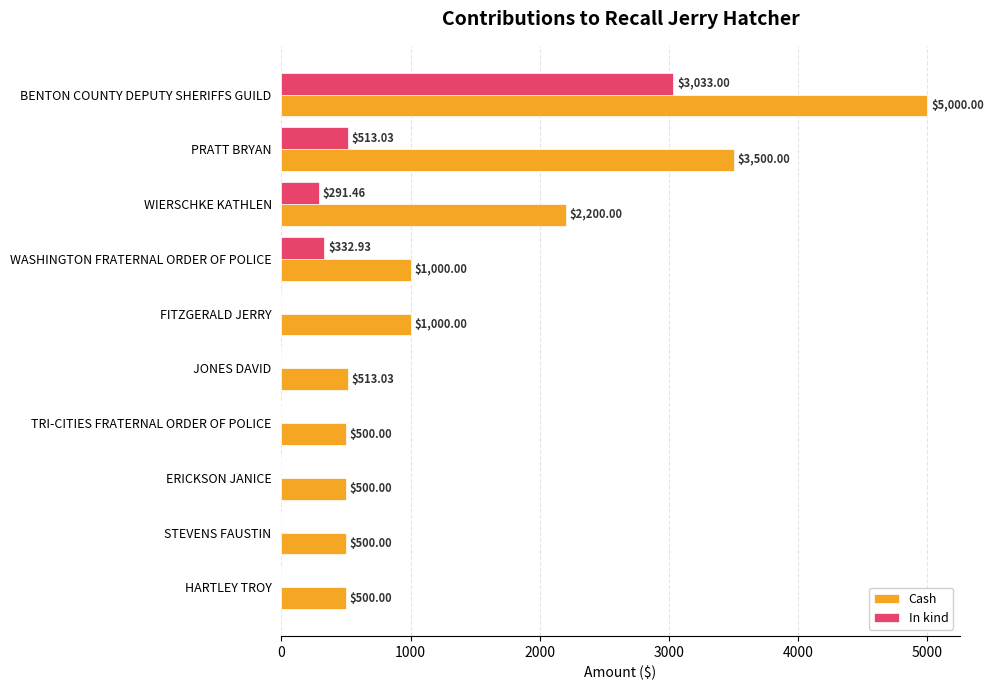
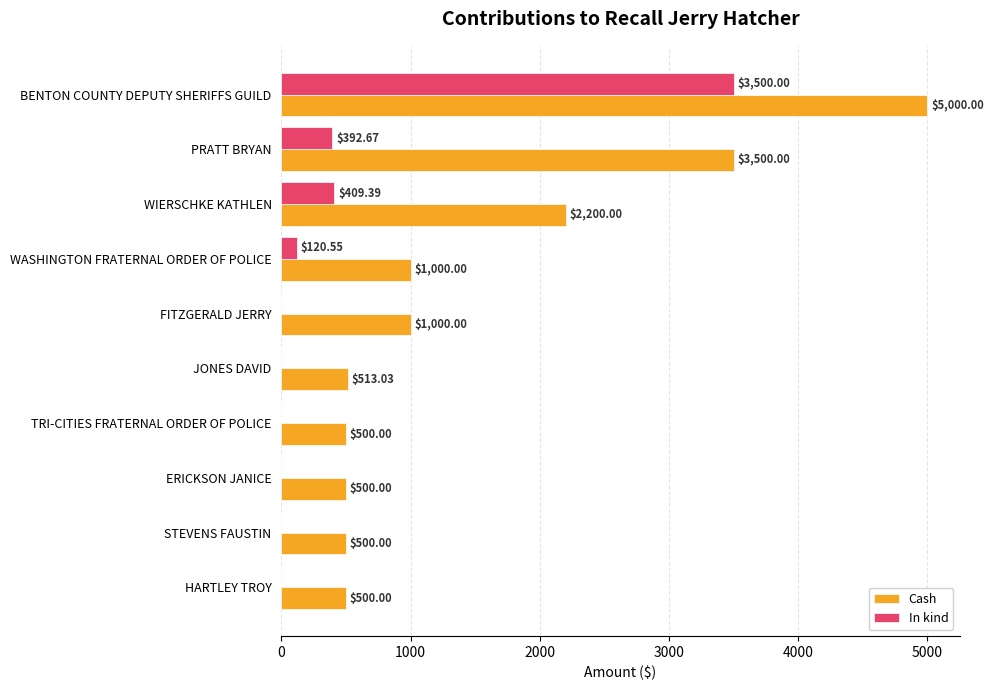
In kind, BENTON COUNTY DEPUTY SHERIFFS GUILD: $3,033.00 -> $3,500.00
In kind, PRATT BRYAN: $513.03 -> $392.67
In kind, WIERSCHKE KATHLEN: $291.46 -> $409.39
In kind, WASHINGTON FRATERNAL ORDER OF POLICE: $332.93 -> $120.55
